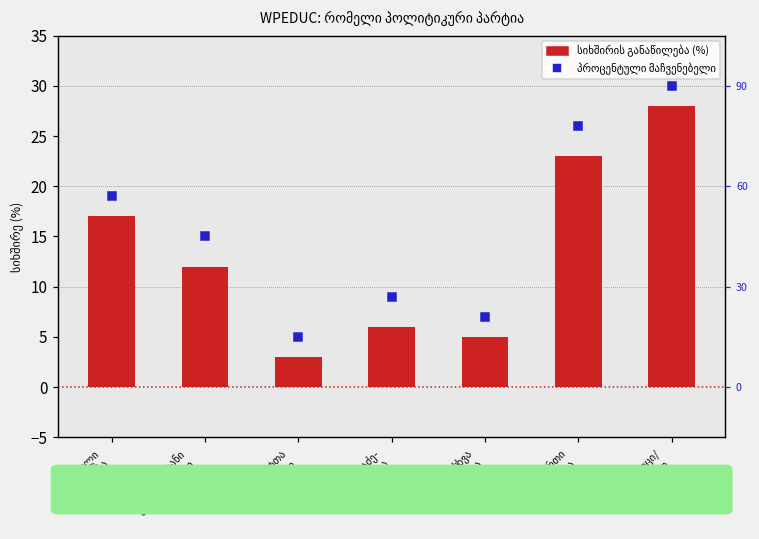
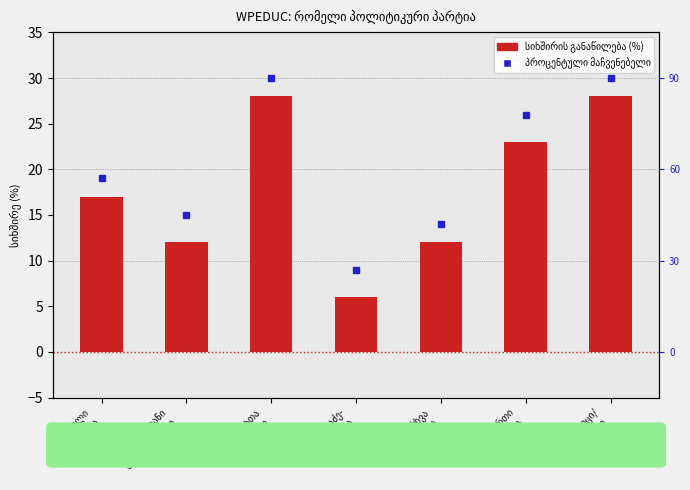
სიხშირის განაწილება (%), პატრიოტთა ალიანსი: 3 -> 28
სიხშირის განაწილება (%), სხვა პარტია: 5 -> 12
